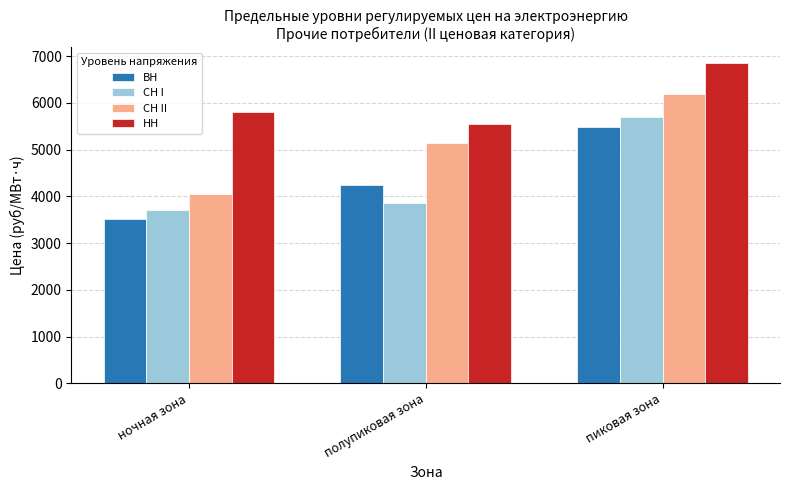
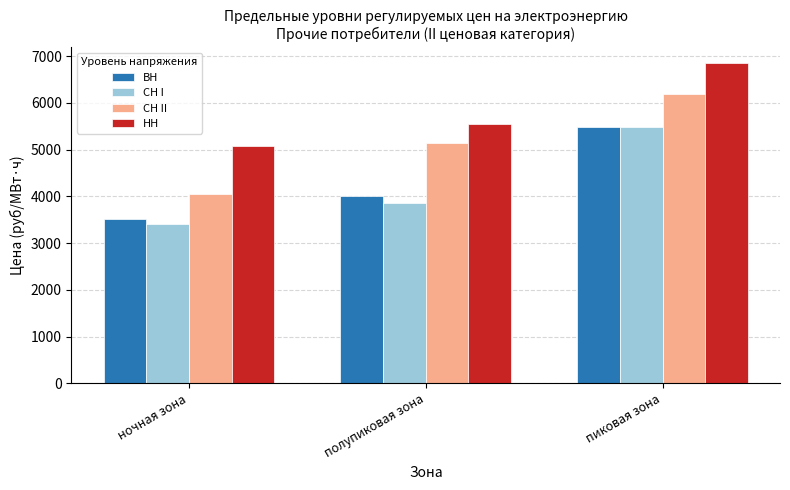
СН I, ночная зона: 3700 -> 3400
НН, ночная зона: 5800 -> 5100
ВН, полупиковая зона: 4200 -> 4000
СН I, пиковая зона: 5700 -> 5500
